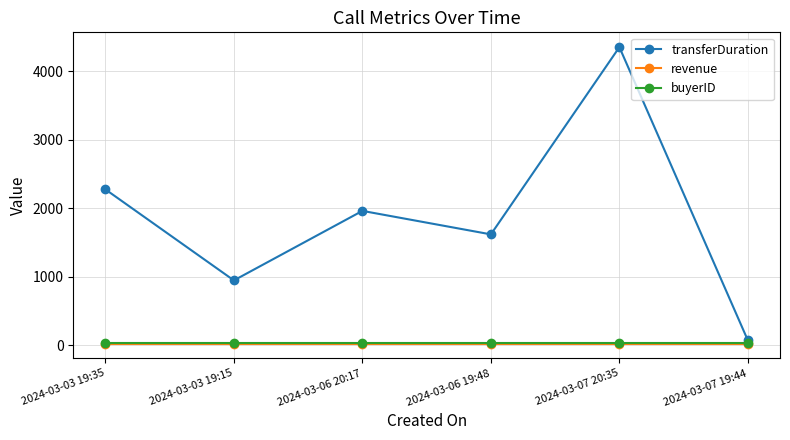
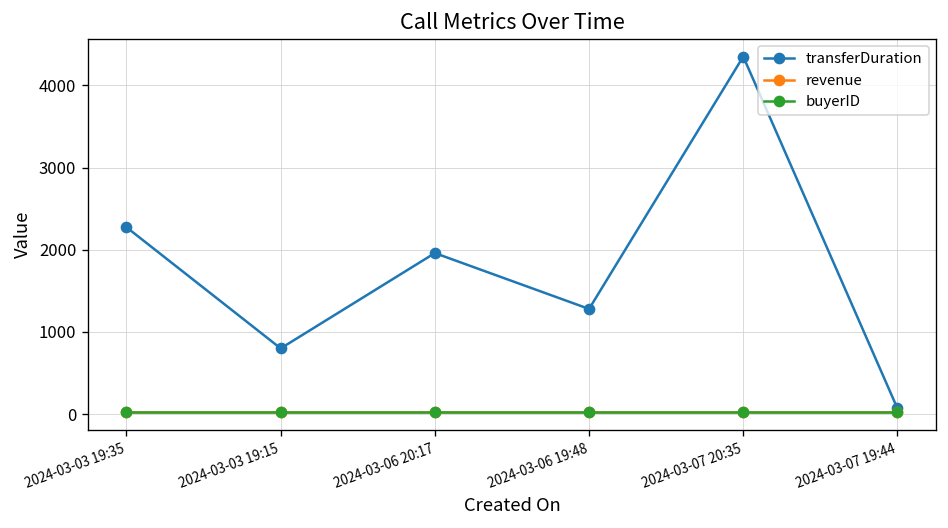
transferDuration, 2024-03-03 19:15: 900 -> 800
transferDuration, 2024-03-06 19:48: 1600 -> 1300
